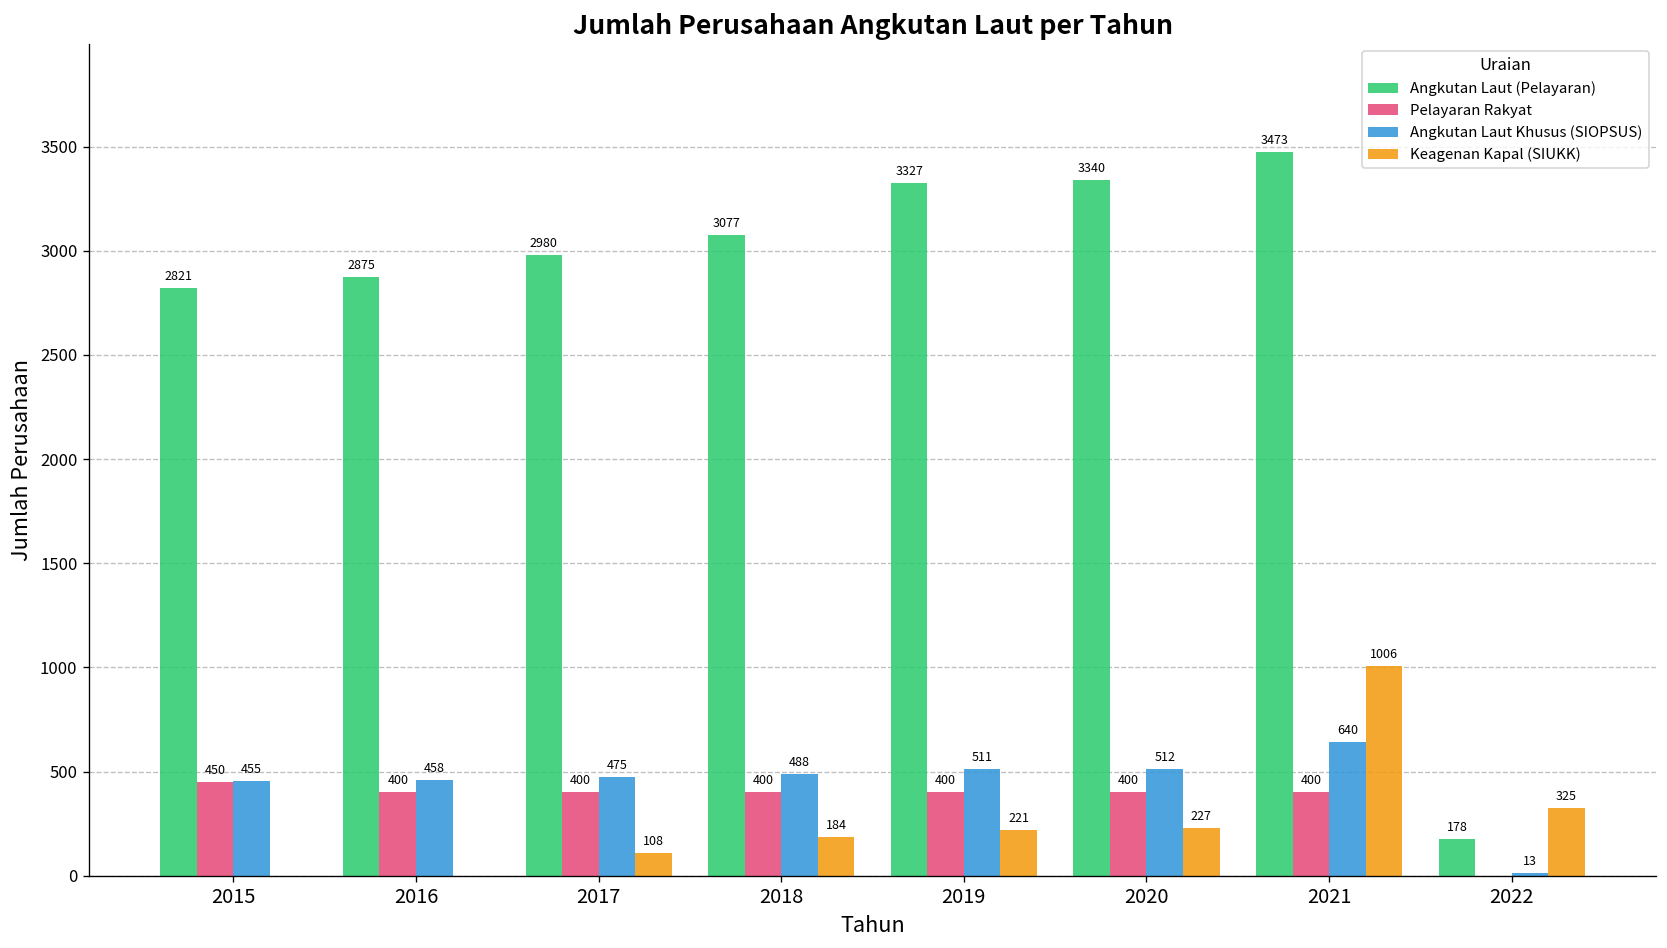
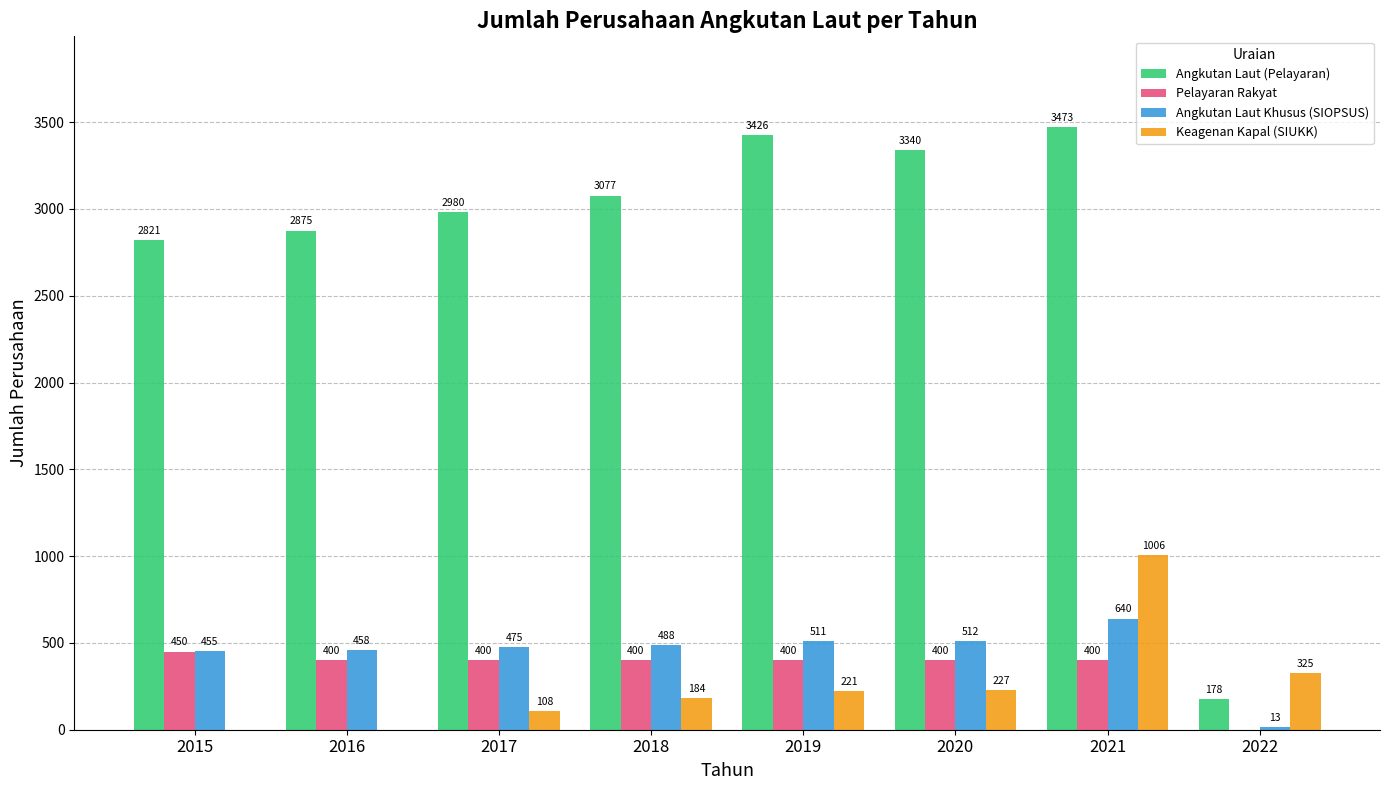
Angkutan Laut (Pelayaran), 2019: 3327 -> 3426
